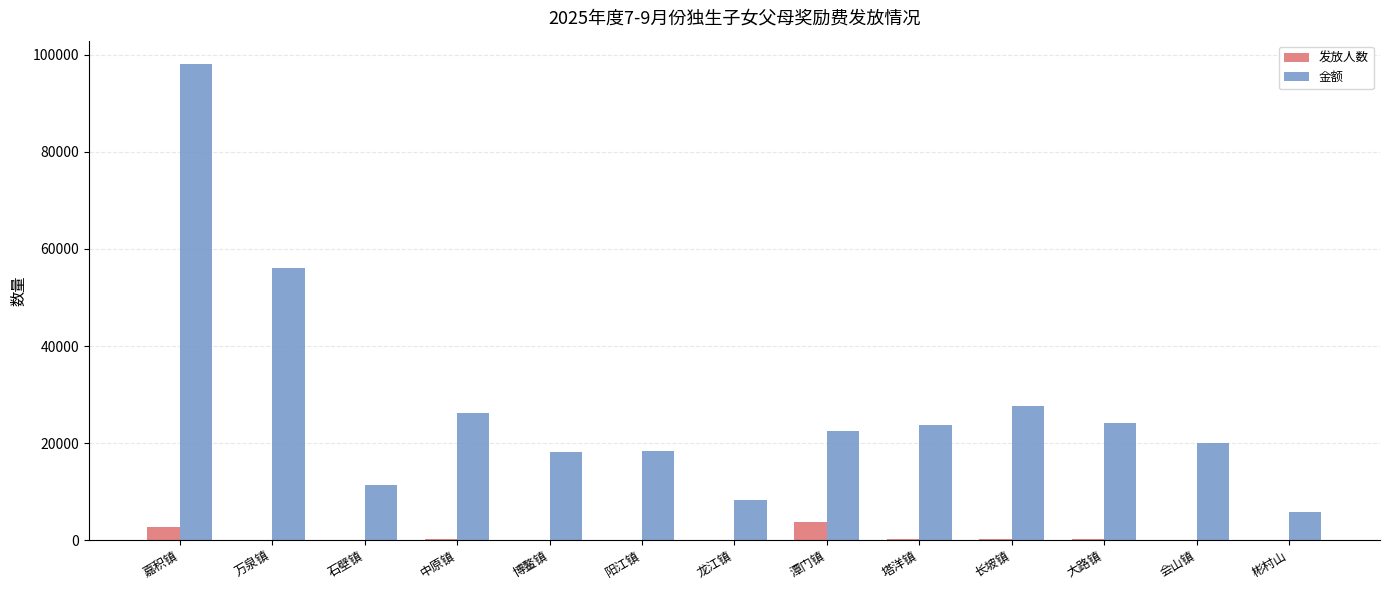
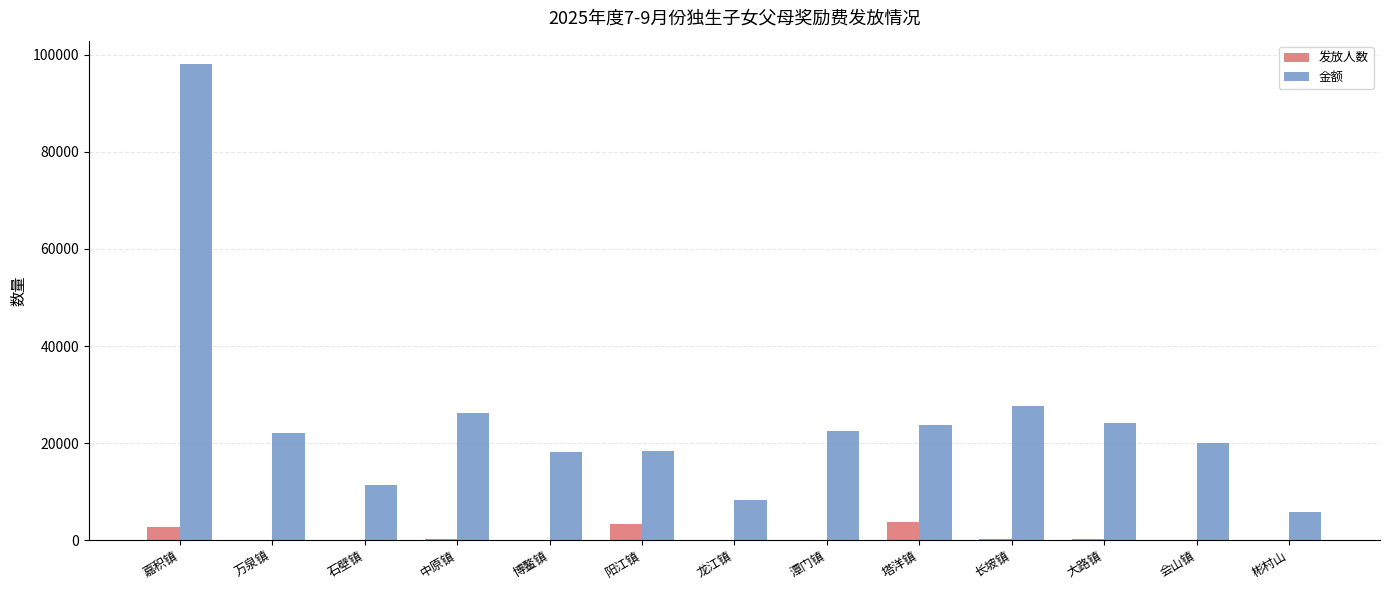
金额, 万泉镇: 56000 -> 22000
发放人数, 阳江镇: 0 -> 3000
发放人数, 潭门镇: 4000 -> 0
发放人数, 塔洋镇: 0 -> 4000
